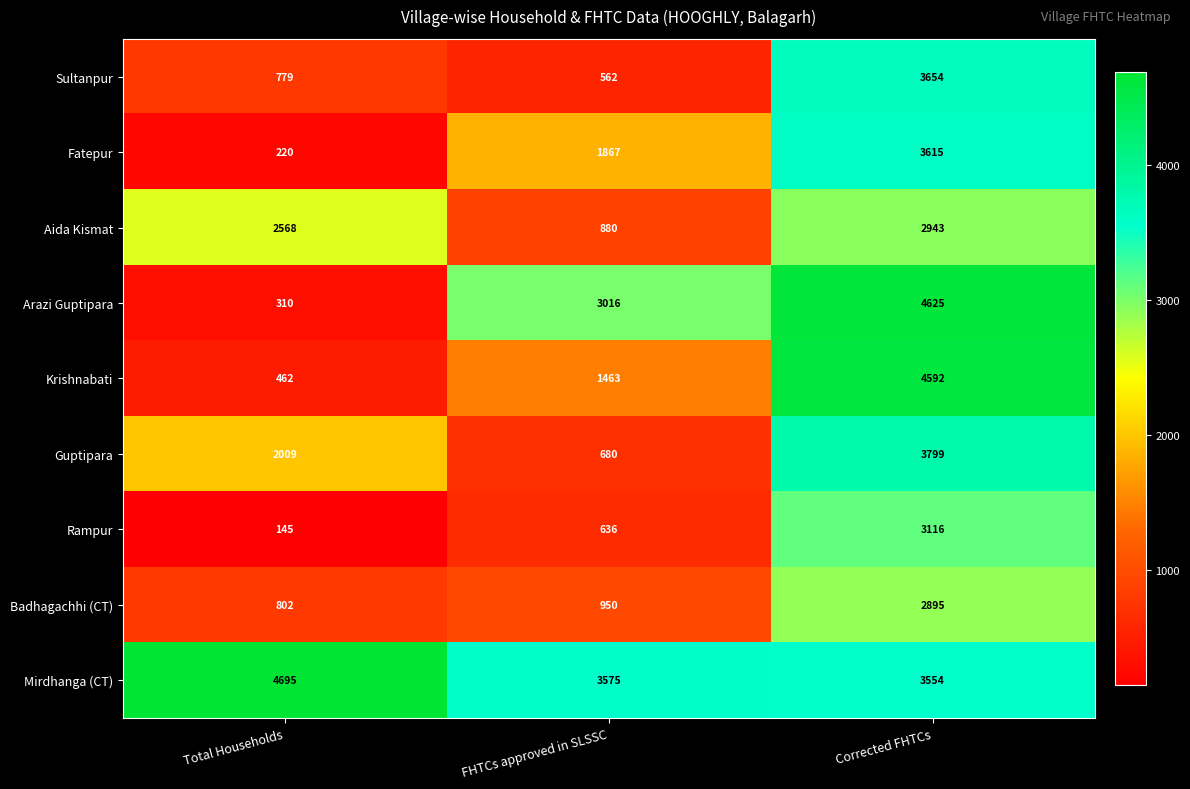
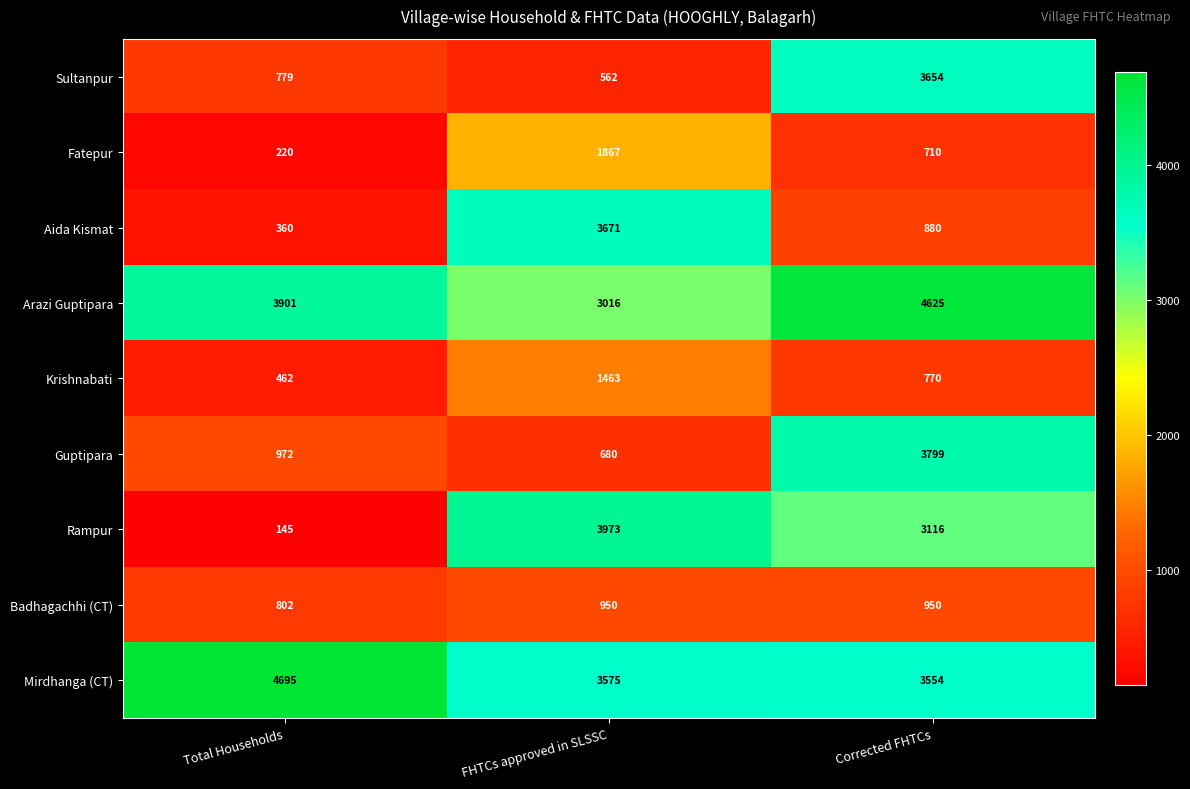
Fatepur, Corrected FHTCs: 3615 -> 710
Aida Kismat, Total Households: 2568 -> 360
Aida Kismat, FHTCs approved in SLSSC: 880 -> 3671
Aida Kismat, Corrected FHTCs: 2943 -> 880
Arazi Guptipara, Total Households: 310 -> 3901
Krishnabati, Corrected FHTCs: 4592 -> 770
Guptipara, Total Households: 2009 -> 972
Rampur, FHTCs approved in SLSSC: 636 -> 3973
Badhagachhi (CT), Corrected FHTCs: 2895 -> 950
